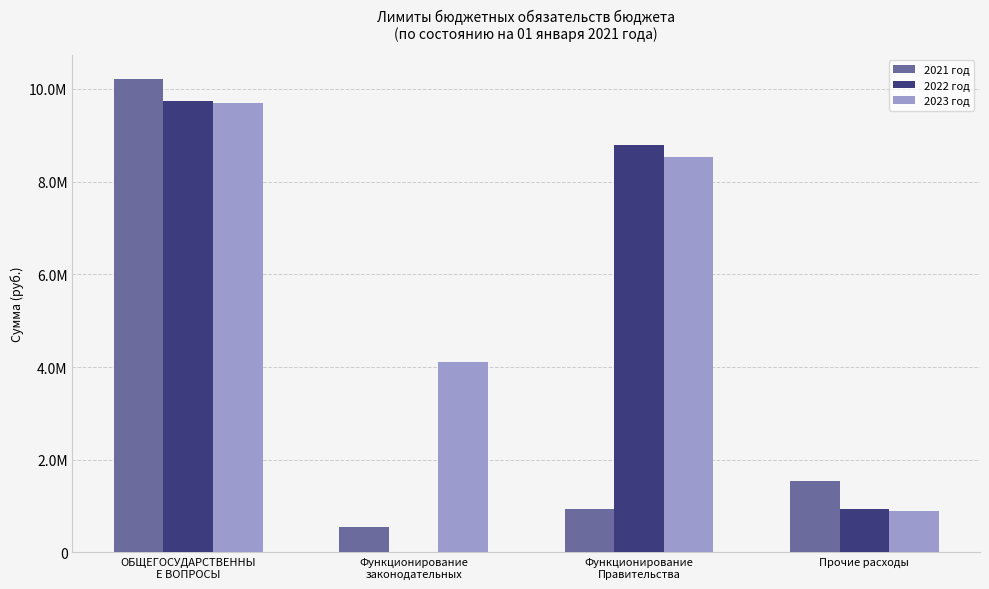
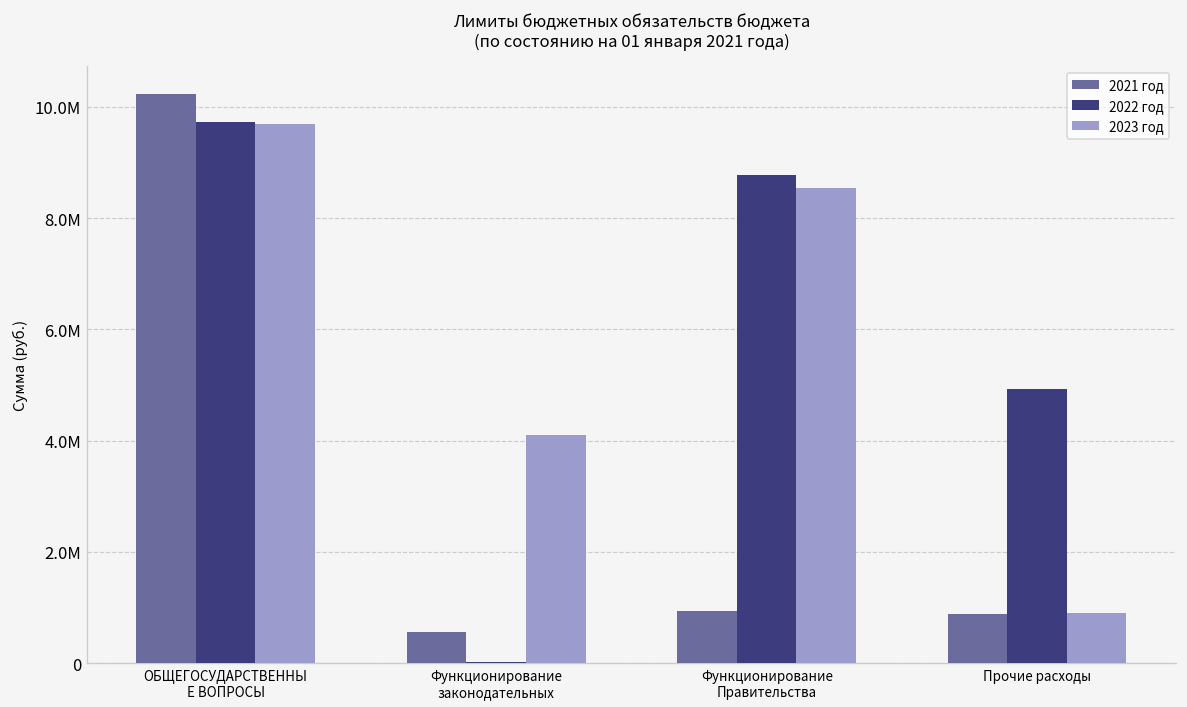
2021 год, Прочие расходы: 1500000 -> 900000
2022 год, Прочие расходы: 900000 -> 4900000
